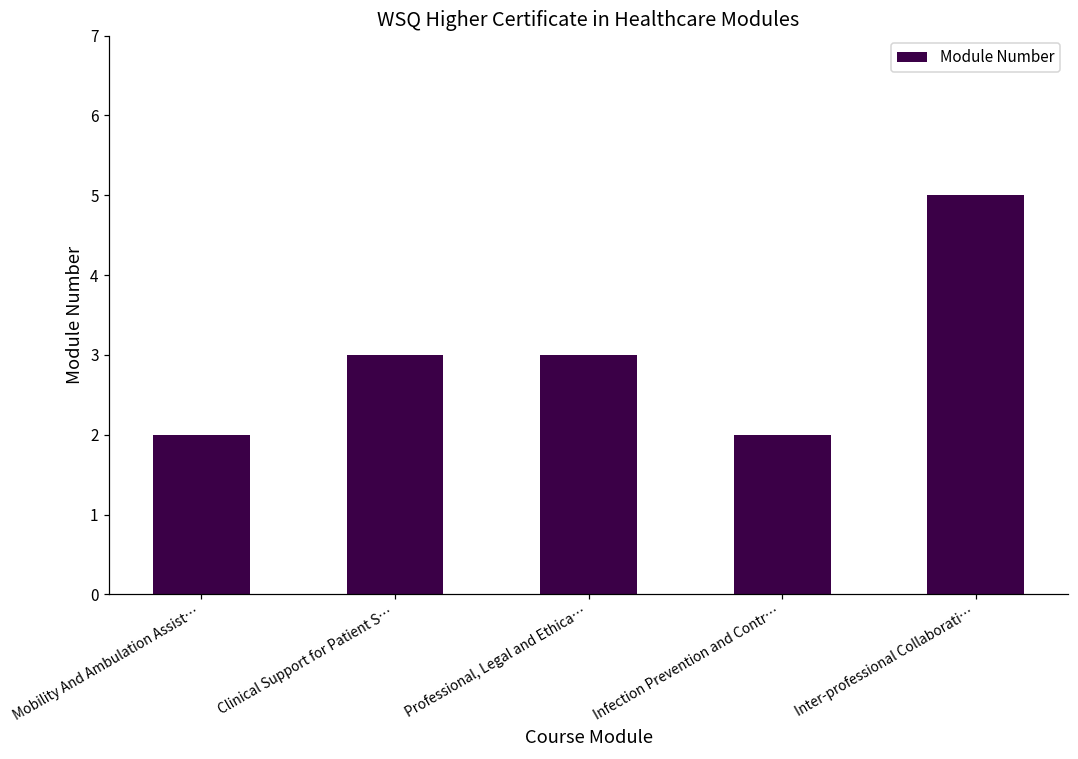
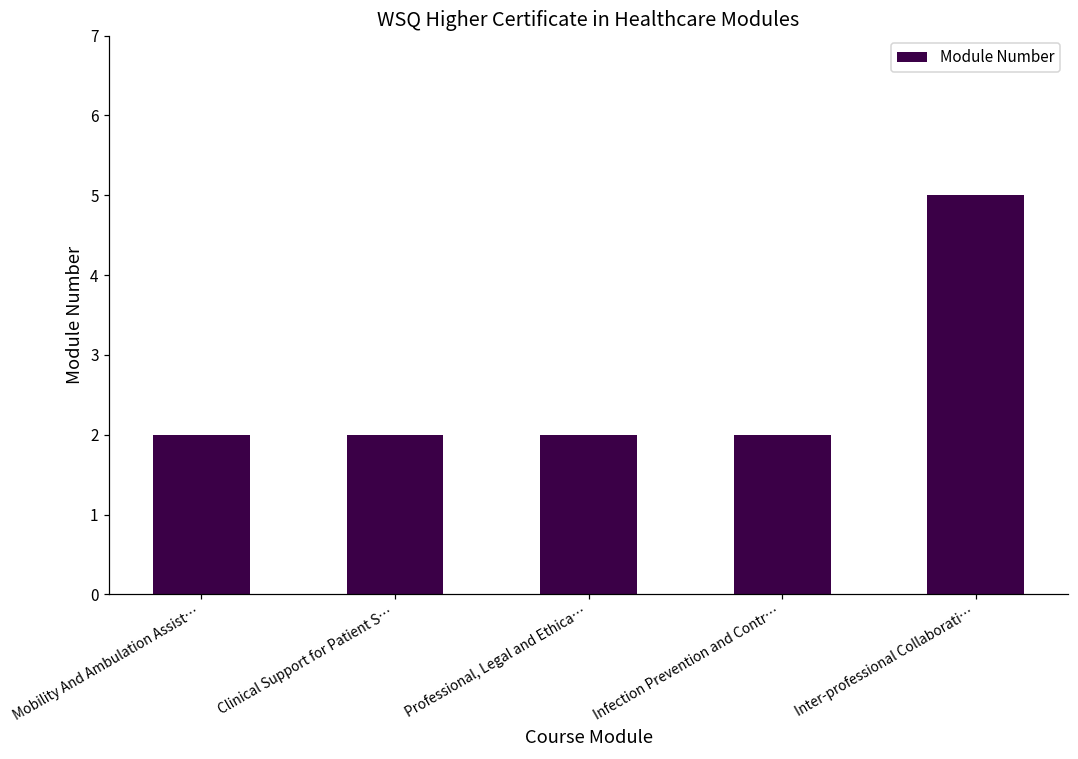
Clinical Support for Patient S…: 3 -> 2
Professional, Legal and Ethica…: 3 -> 2
